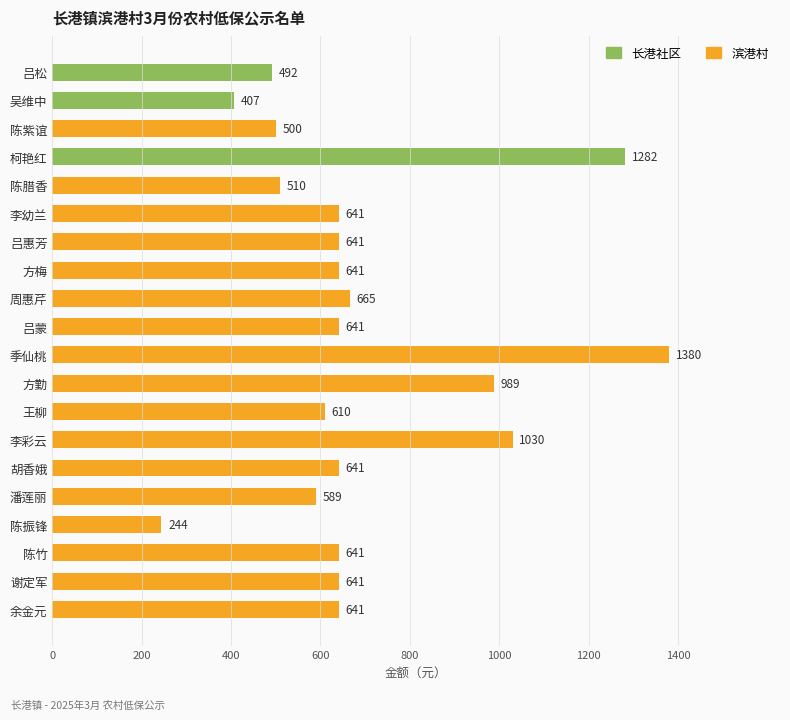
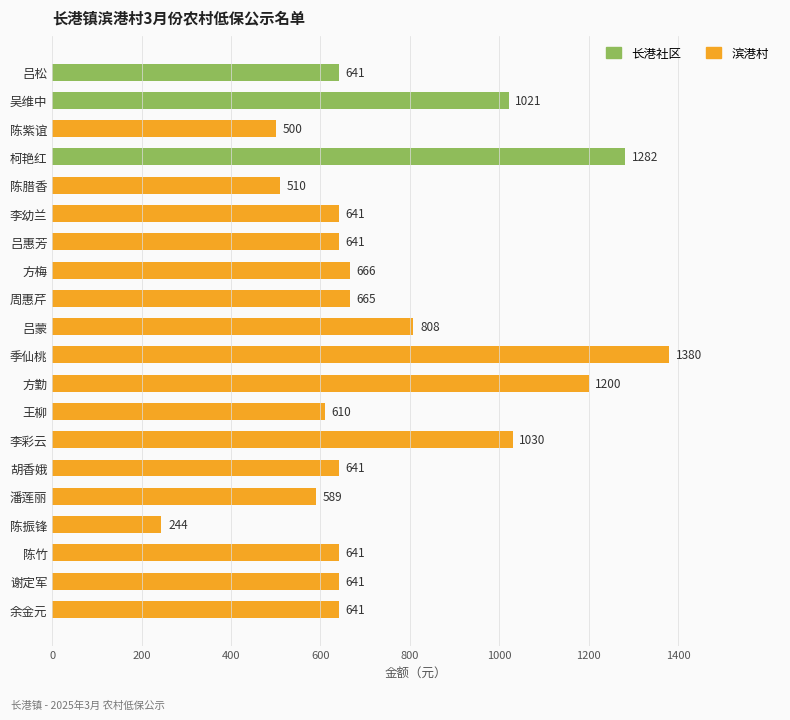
吕松: 492 -> 641
吴维中: 407 -> 1021
方梅: 641 -> 666
吕蒙: 641 -> 808
方勤: 989 -> 1200
